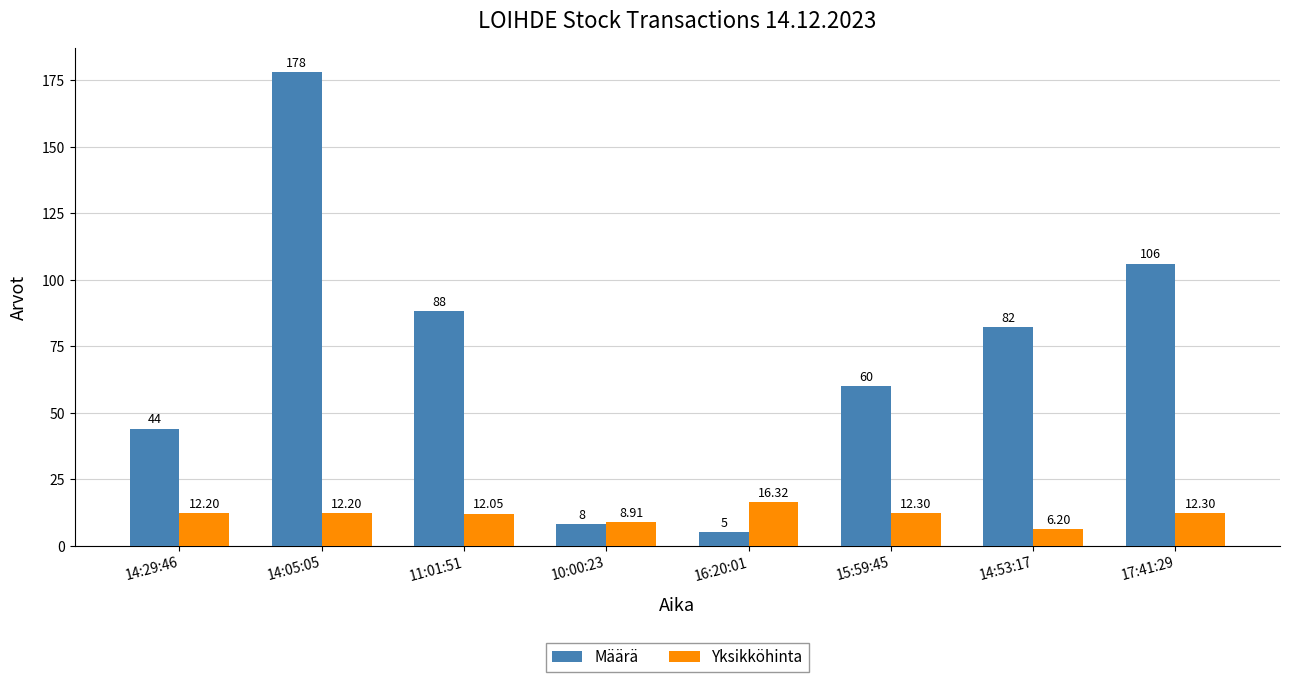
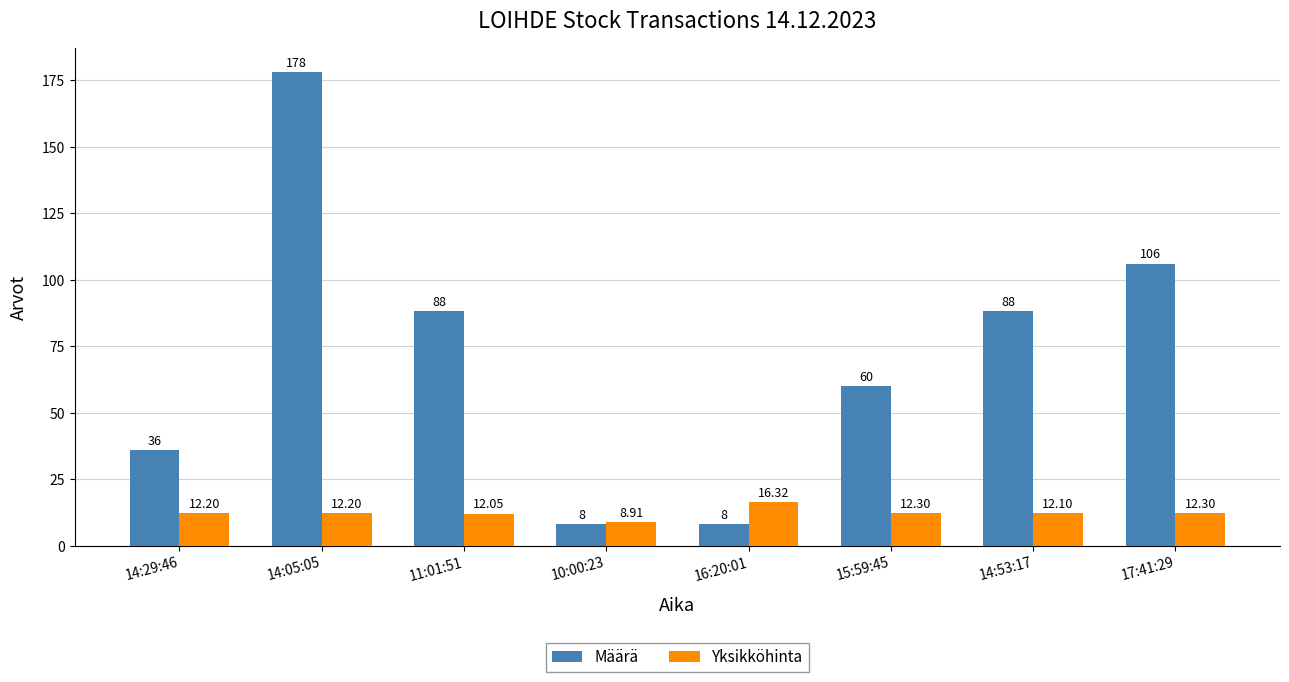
Määrä, 14:29:46: 44 -> 36
Määrä, 16:20:01: 5 -> 8
Määrä, 14:53:17: 82 -> 88
Yksikköhinta, 14:53:17: 6.20 -> 12.10
